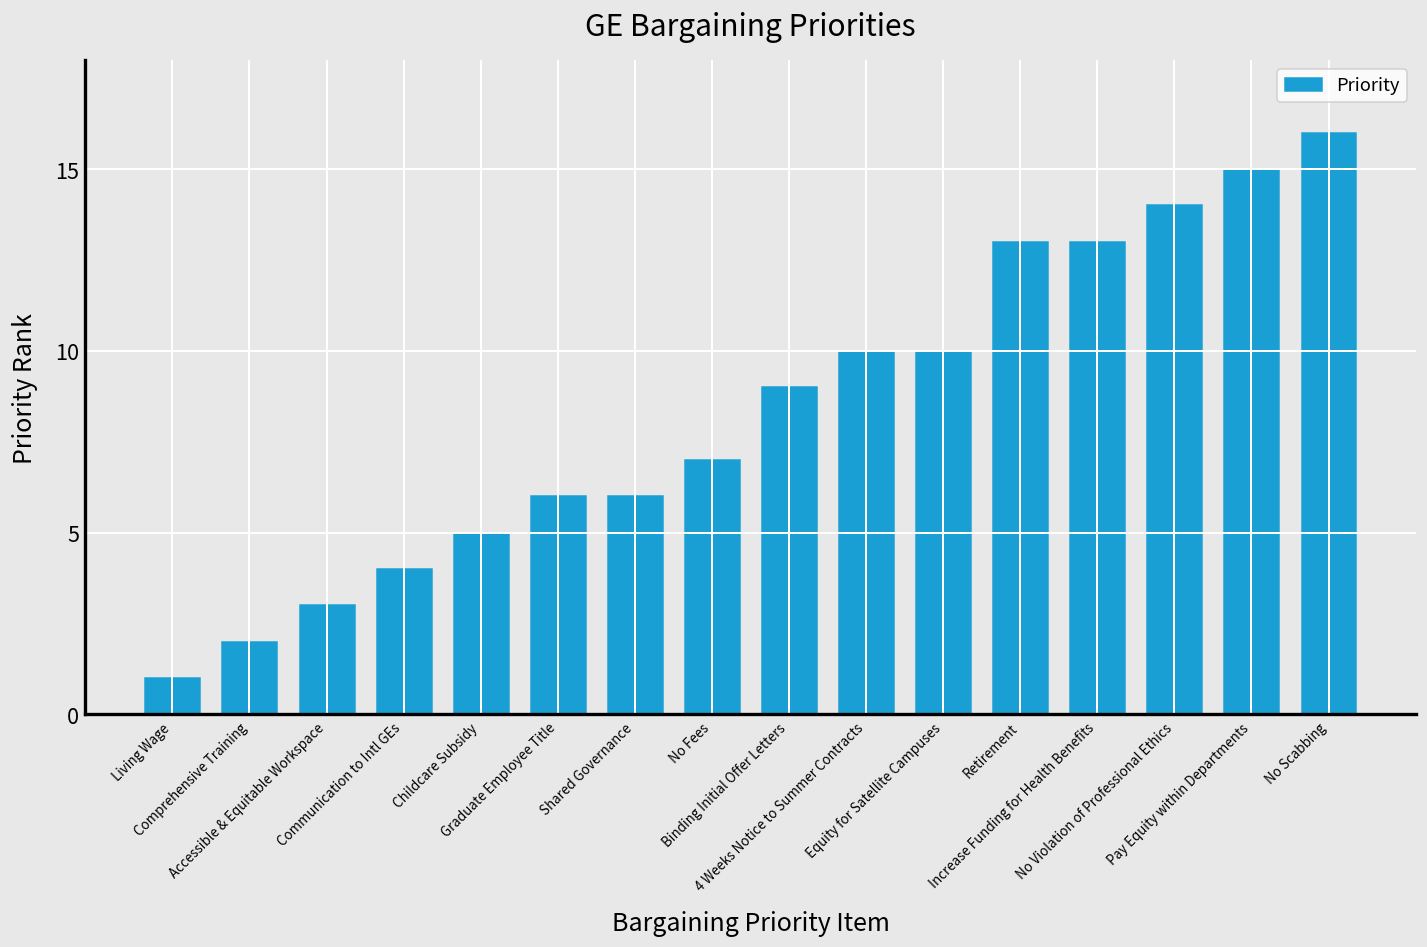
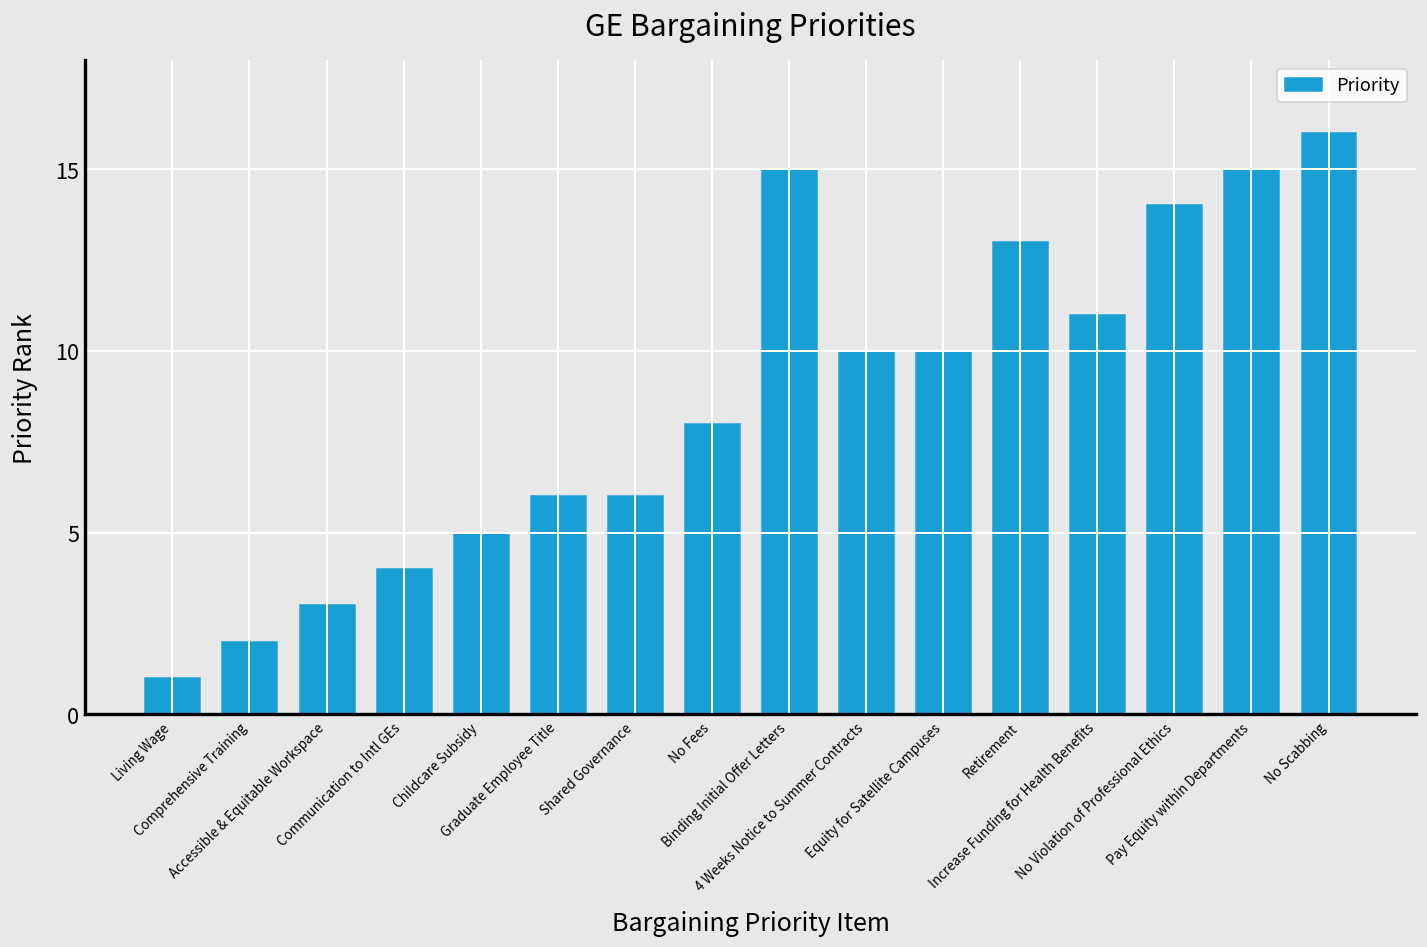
No Fees: 7 -> 8
Binding Initial Offer Letters: 9 -> 15
Increase Funding for Health Benefits: 13 -> 11
